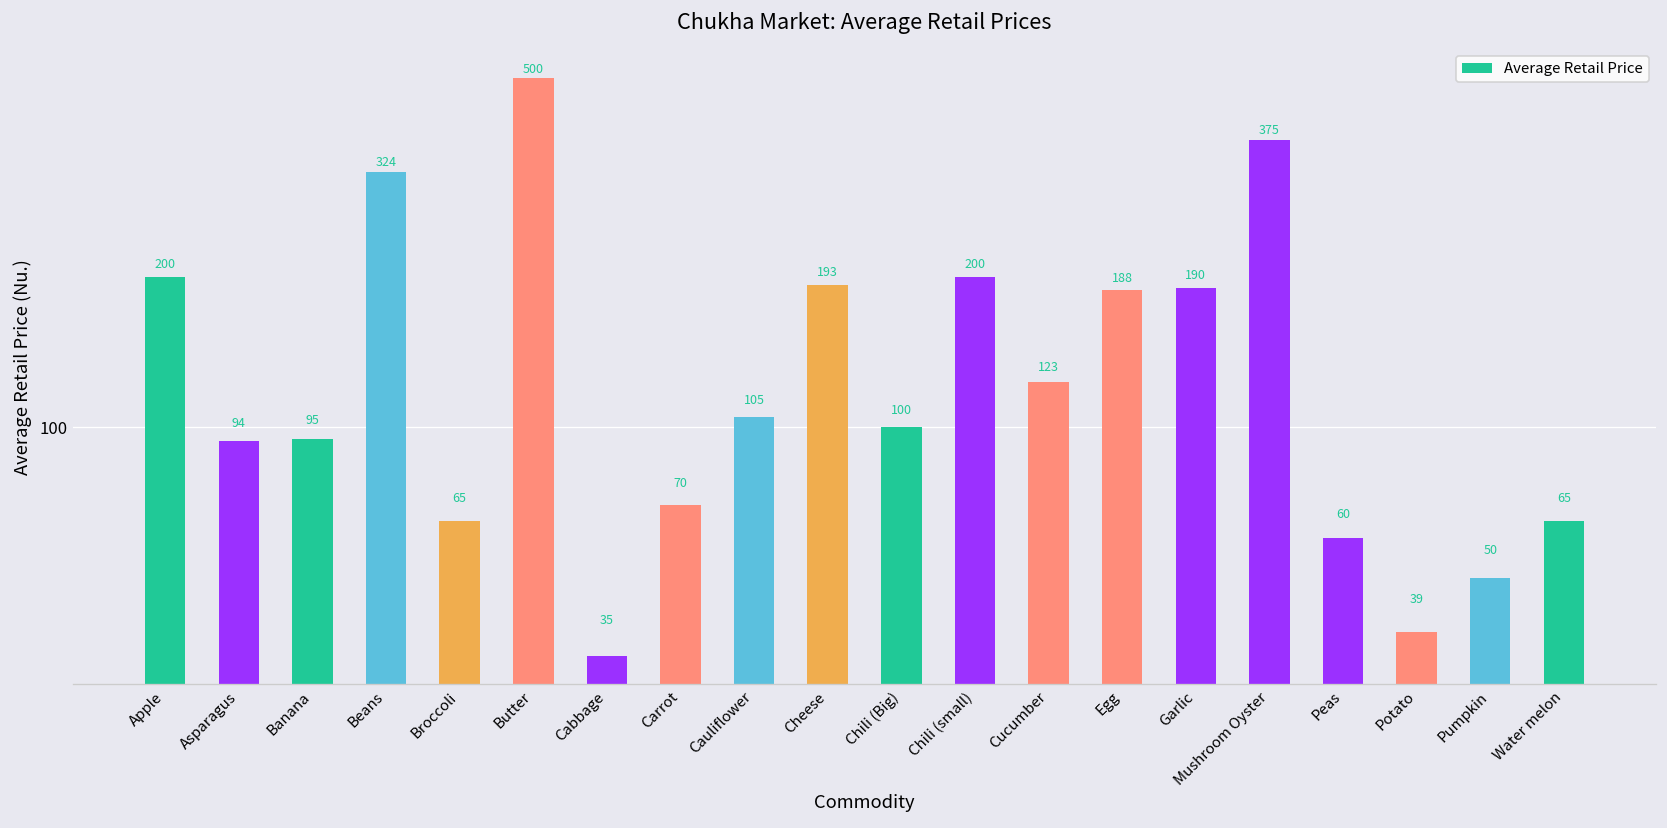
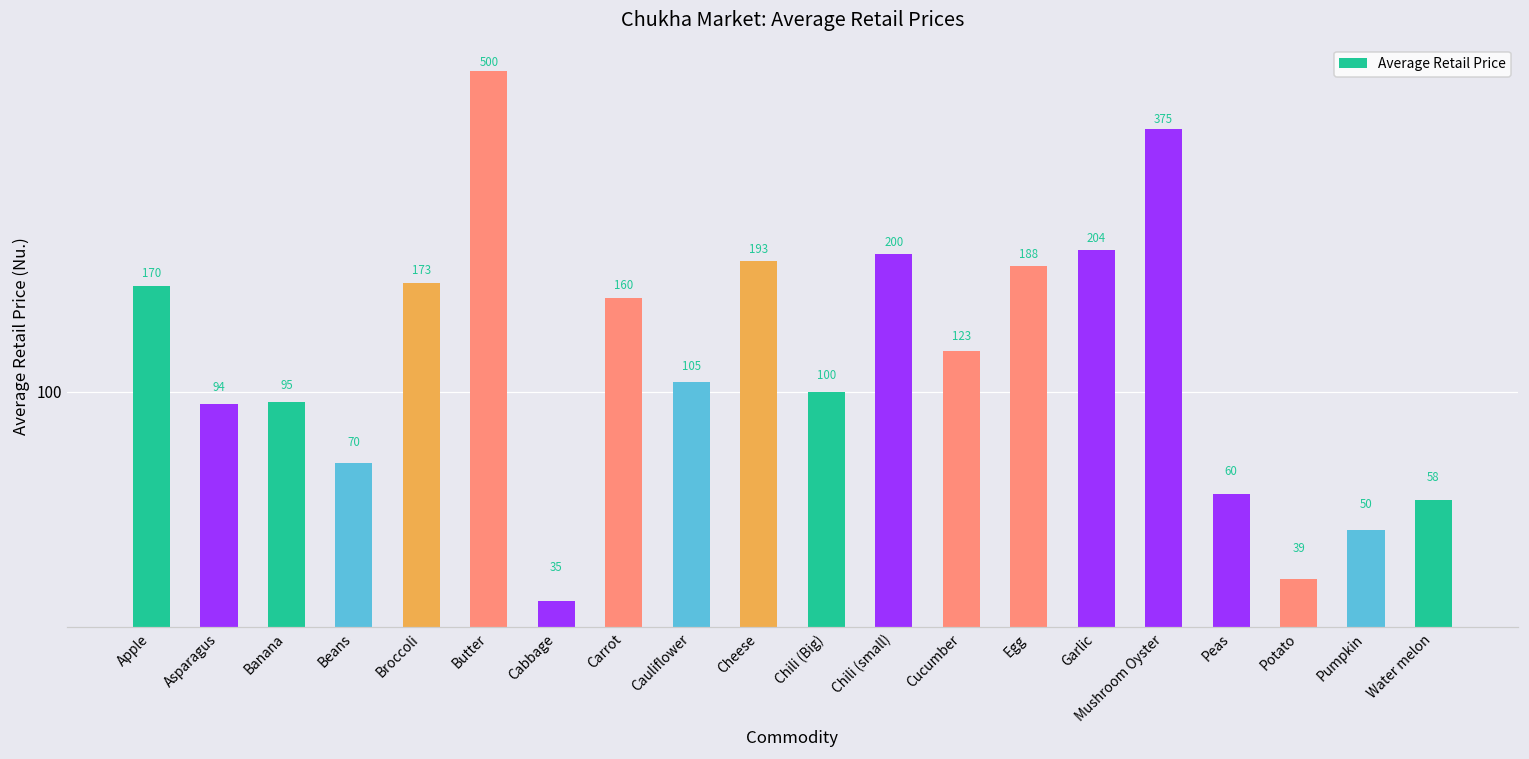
Apple: 200 -> 170
Beans: 324 -> 70
Broccoli: 65 -> 173
Carrot: 70 -> 160
Garlic: 190 -> 204
Water melon: 65 -> 58
